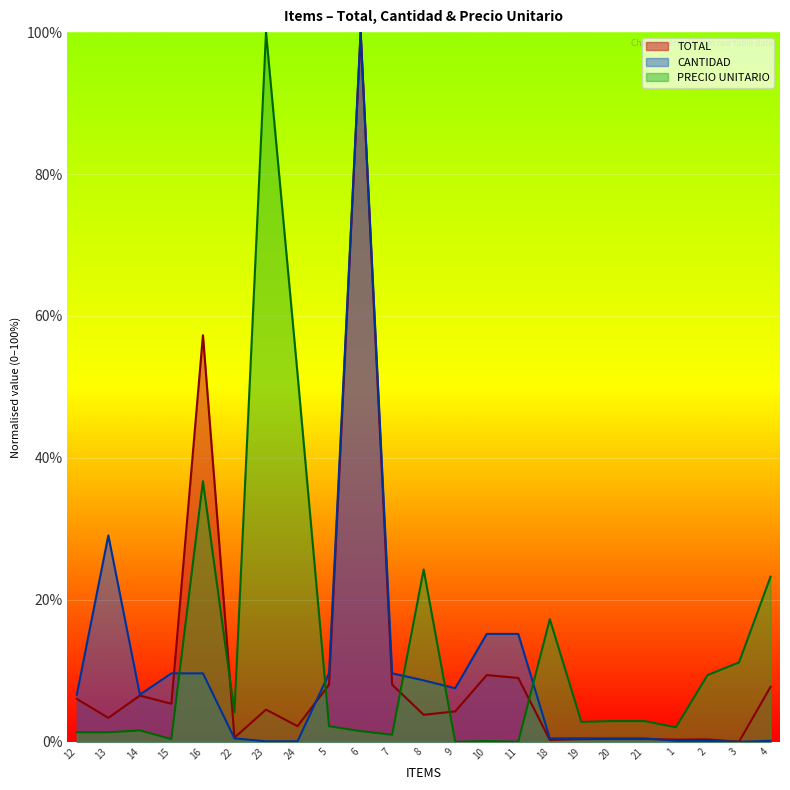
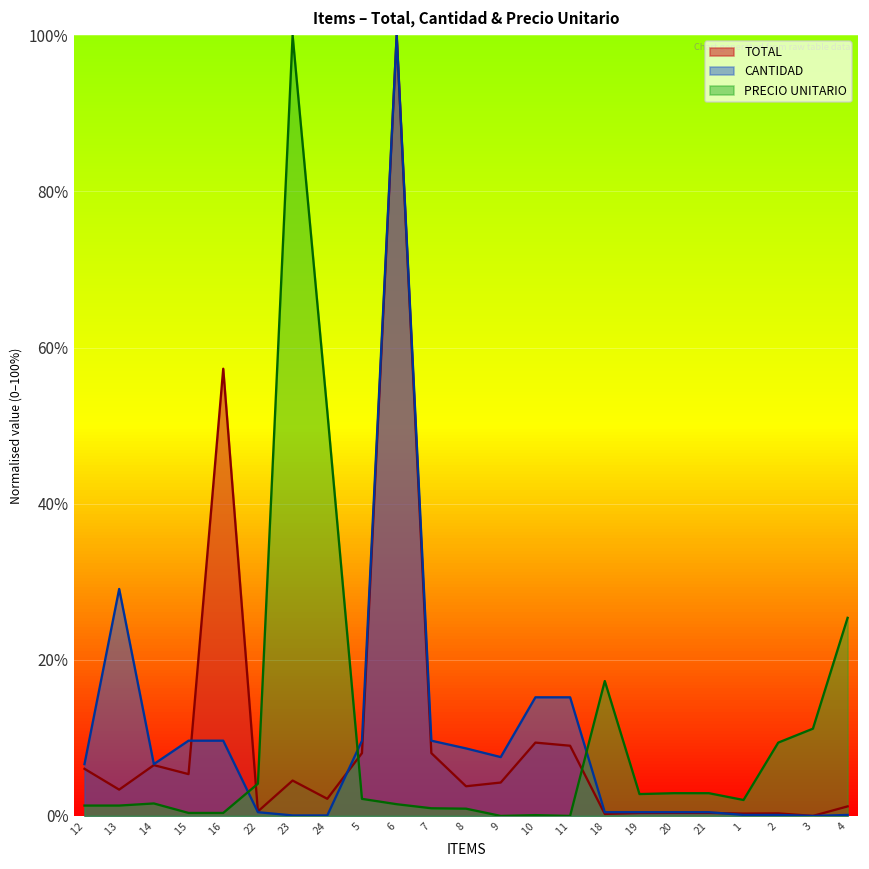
PRECIO UNITARIO, 16: 37% -> 0%
PRECIO UNITARIO, 8: 24% -> 1%
TOTAL, 4: 8% -> 1%
PRECIO UNITARIO, 4: 23% -> 25%
